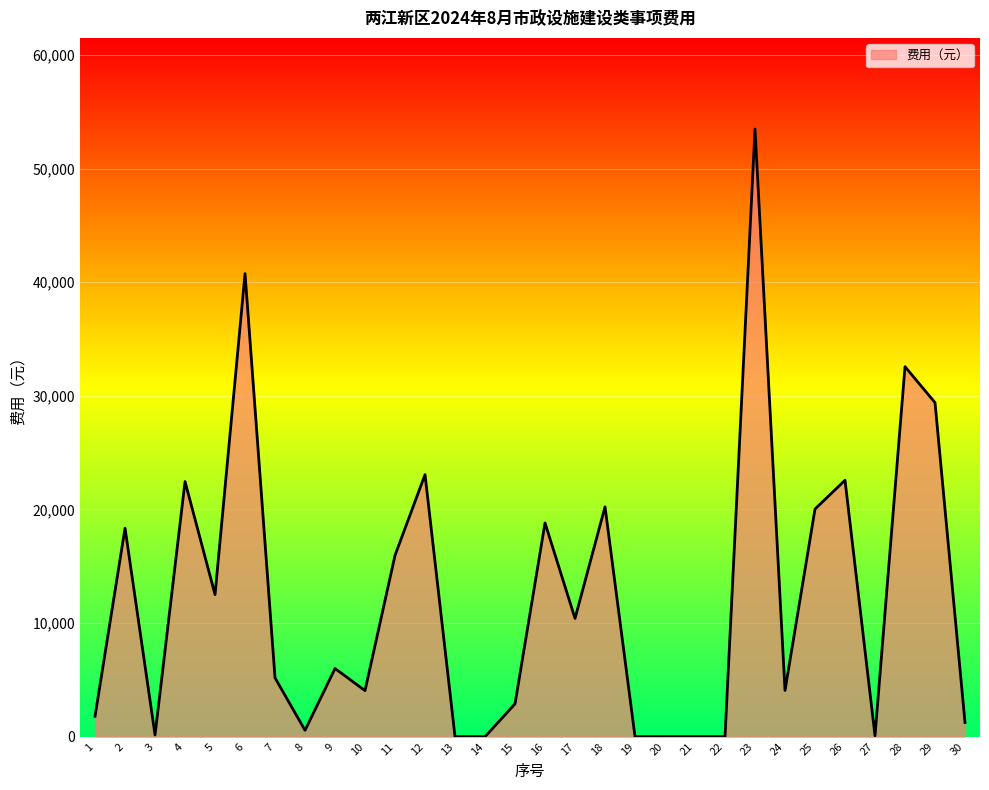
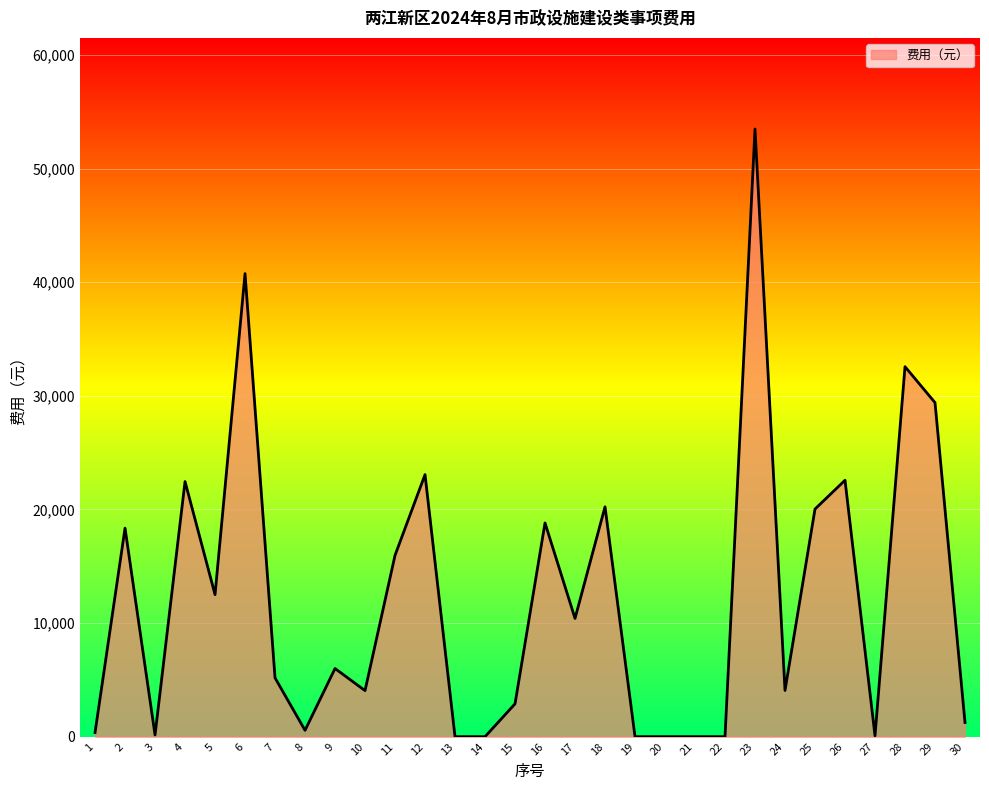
1: 1,800 -> 400
